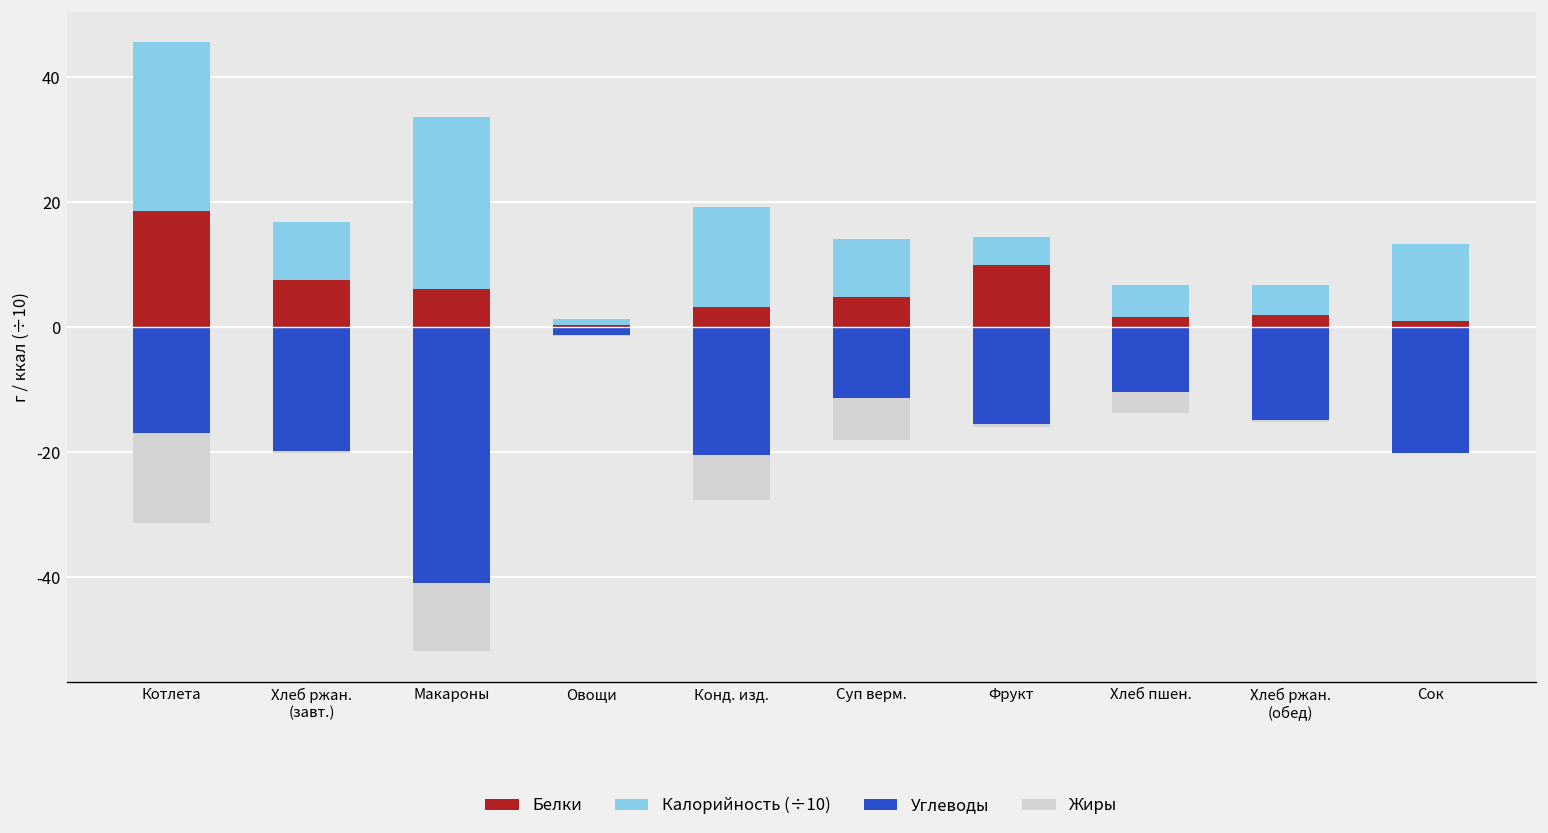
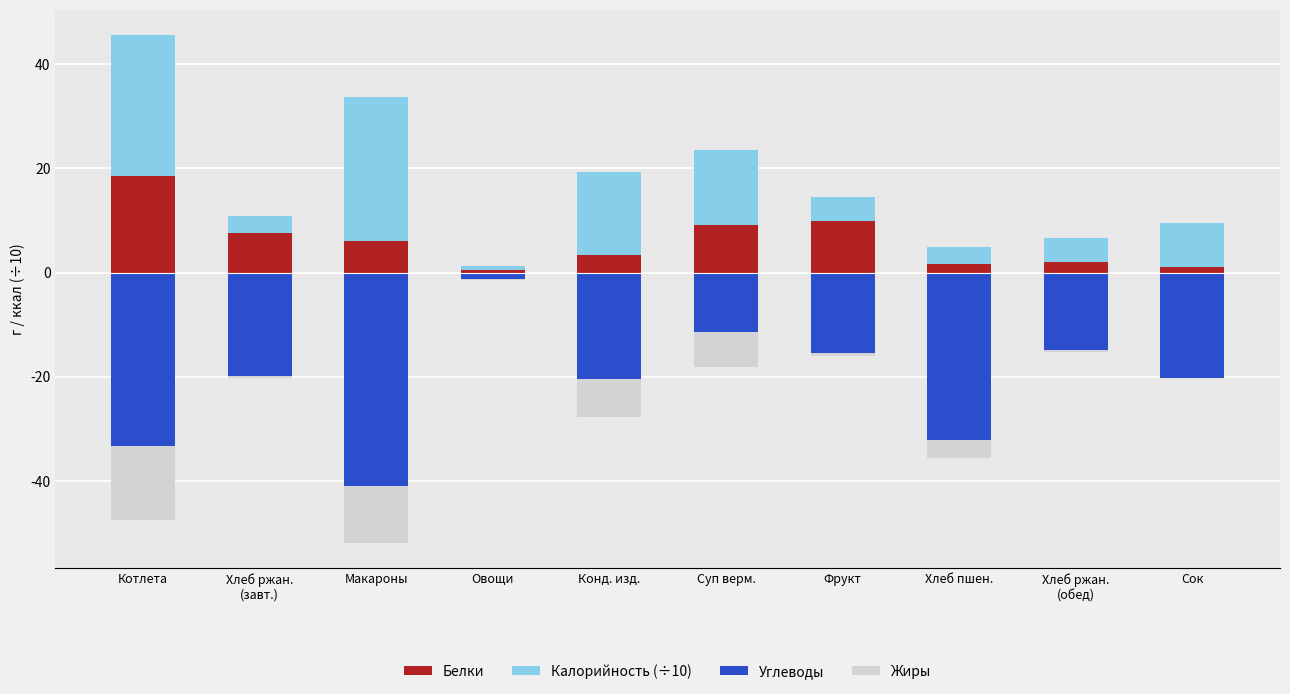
Углеводы, Котлета: -17 -> -33
Калорийность (÷10), Хлеб ржан. (завт.): 9 -> 3
Белки, Суп верм.: 5 -> 9
Калорийность (÷10), Суп верм.: 9 -> 15
Калорийность (÷10), Хлеб пшен.: 5 -> 3
Углеводы, Хлеб пшен.: -10 -> -32
Калорийность (÷10), Сок: 12 -> 9
